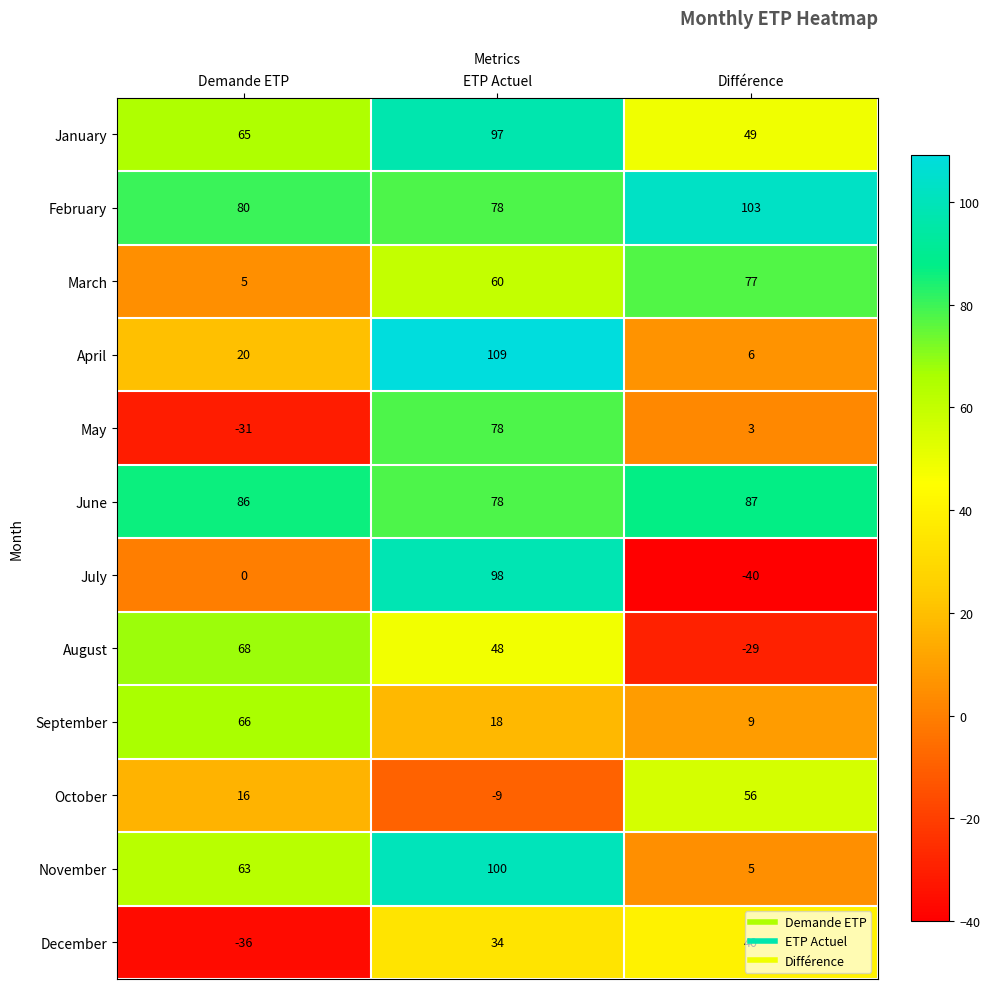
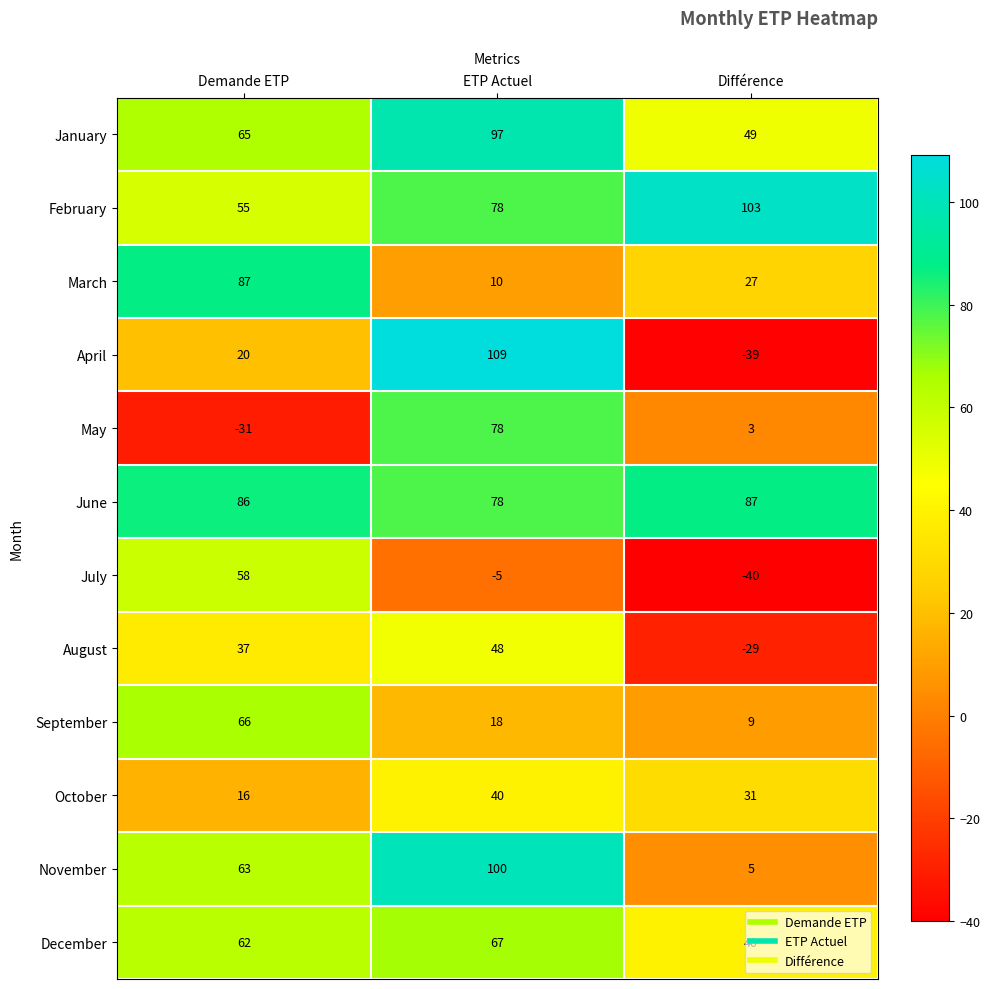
February, Demande ETP: 80 -> 55
March, Demande ETP: 5 -> 87
March, ETP Actuel: 60 -> 10
March, Différence: 77 -> 27
April, Différence: 6 -> -39
July, Demande ETP: 0 -> 58
July, ETP Actuel: 98 -> -5
August, Demande ETP: 68 -> 37
October, ETP Actuel: -9 -> 40
October, Différence: 56 -> 31
December, Demande ETP: -36 -> 62
December, ETP Actuel: 34 -> 67
